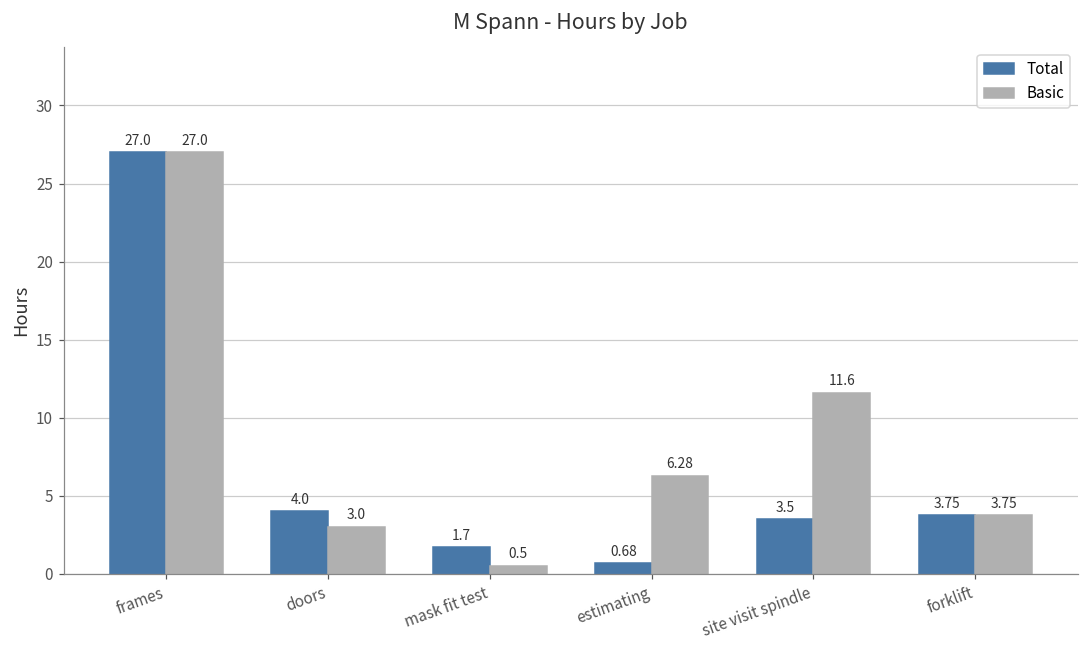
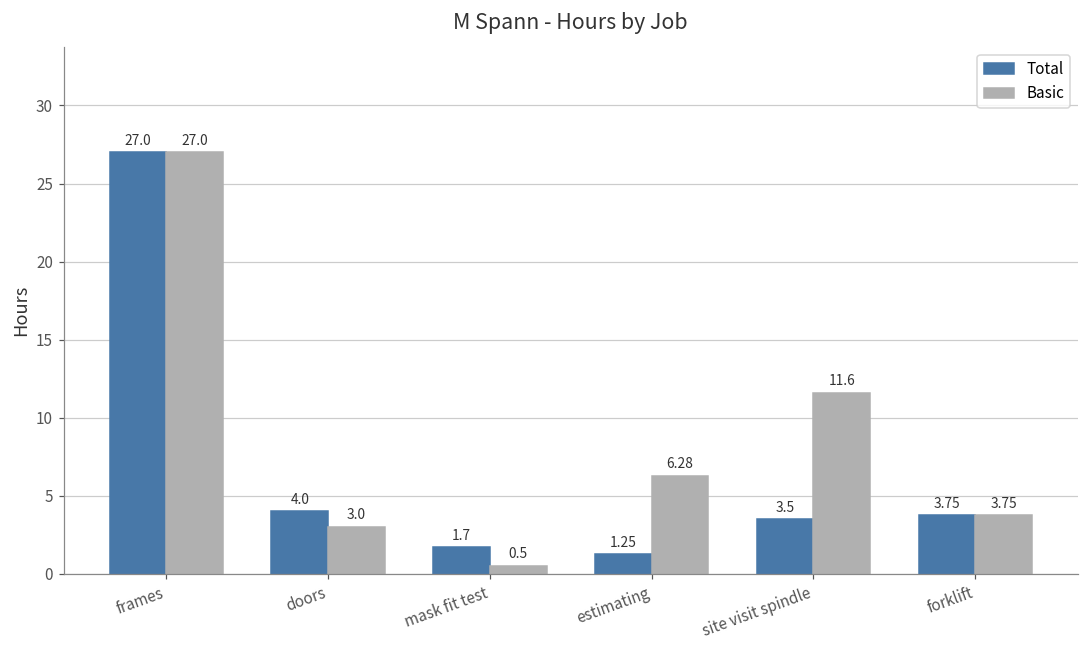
Total, estimating: 0.68 -> 1.25
